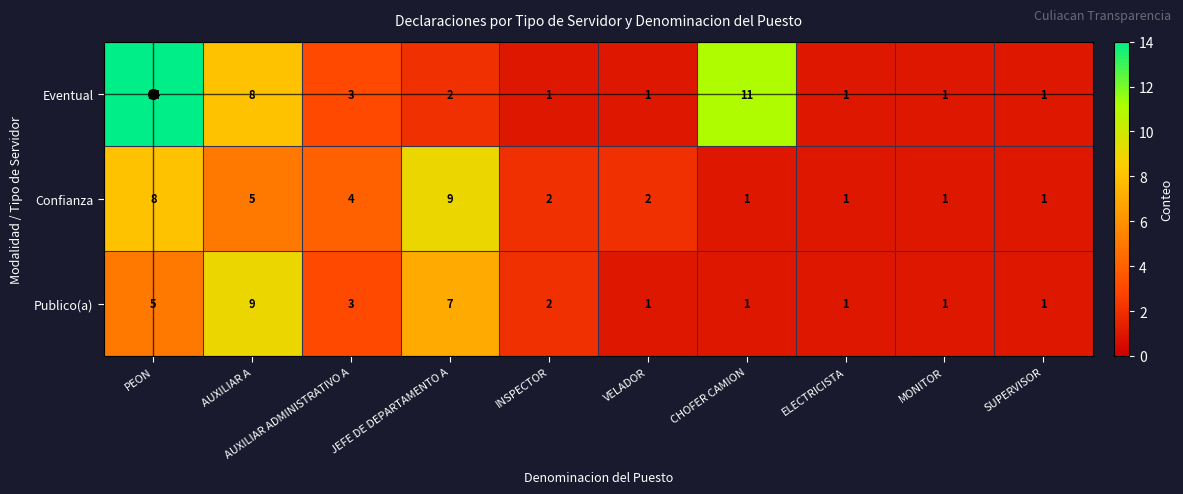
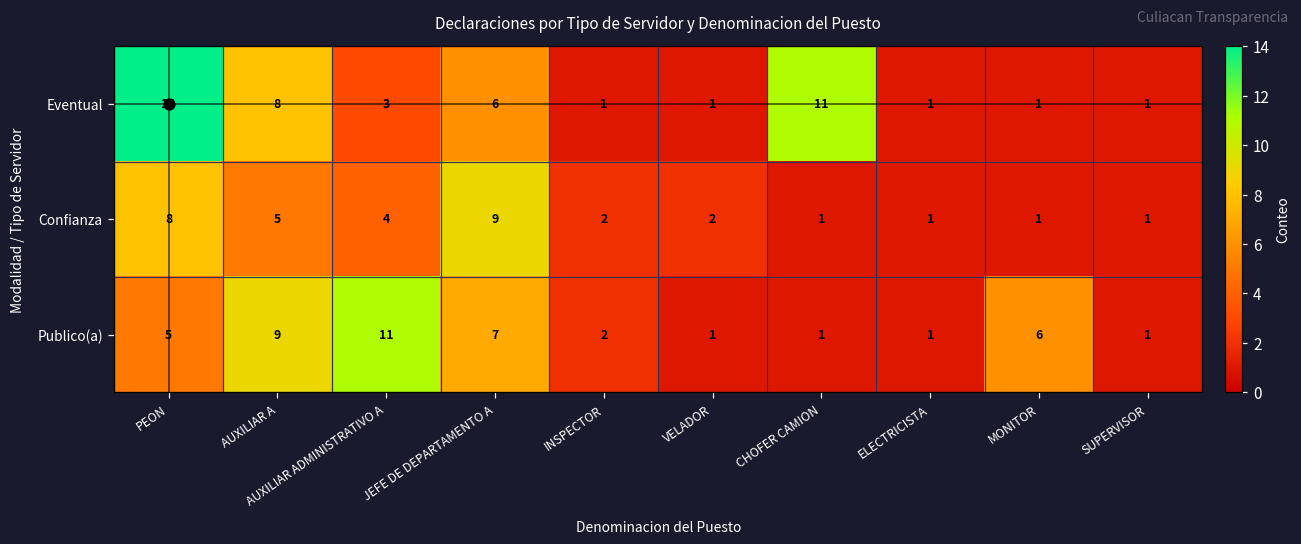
Eventual, JEFE DE DEPARTAMENTO A: 2 -> 6
Publico(a), AUXILIAR ADMINISTRATIVO A: 3 -> 11
Publico(a), MONITOR: 1 -> 6
